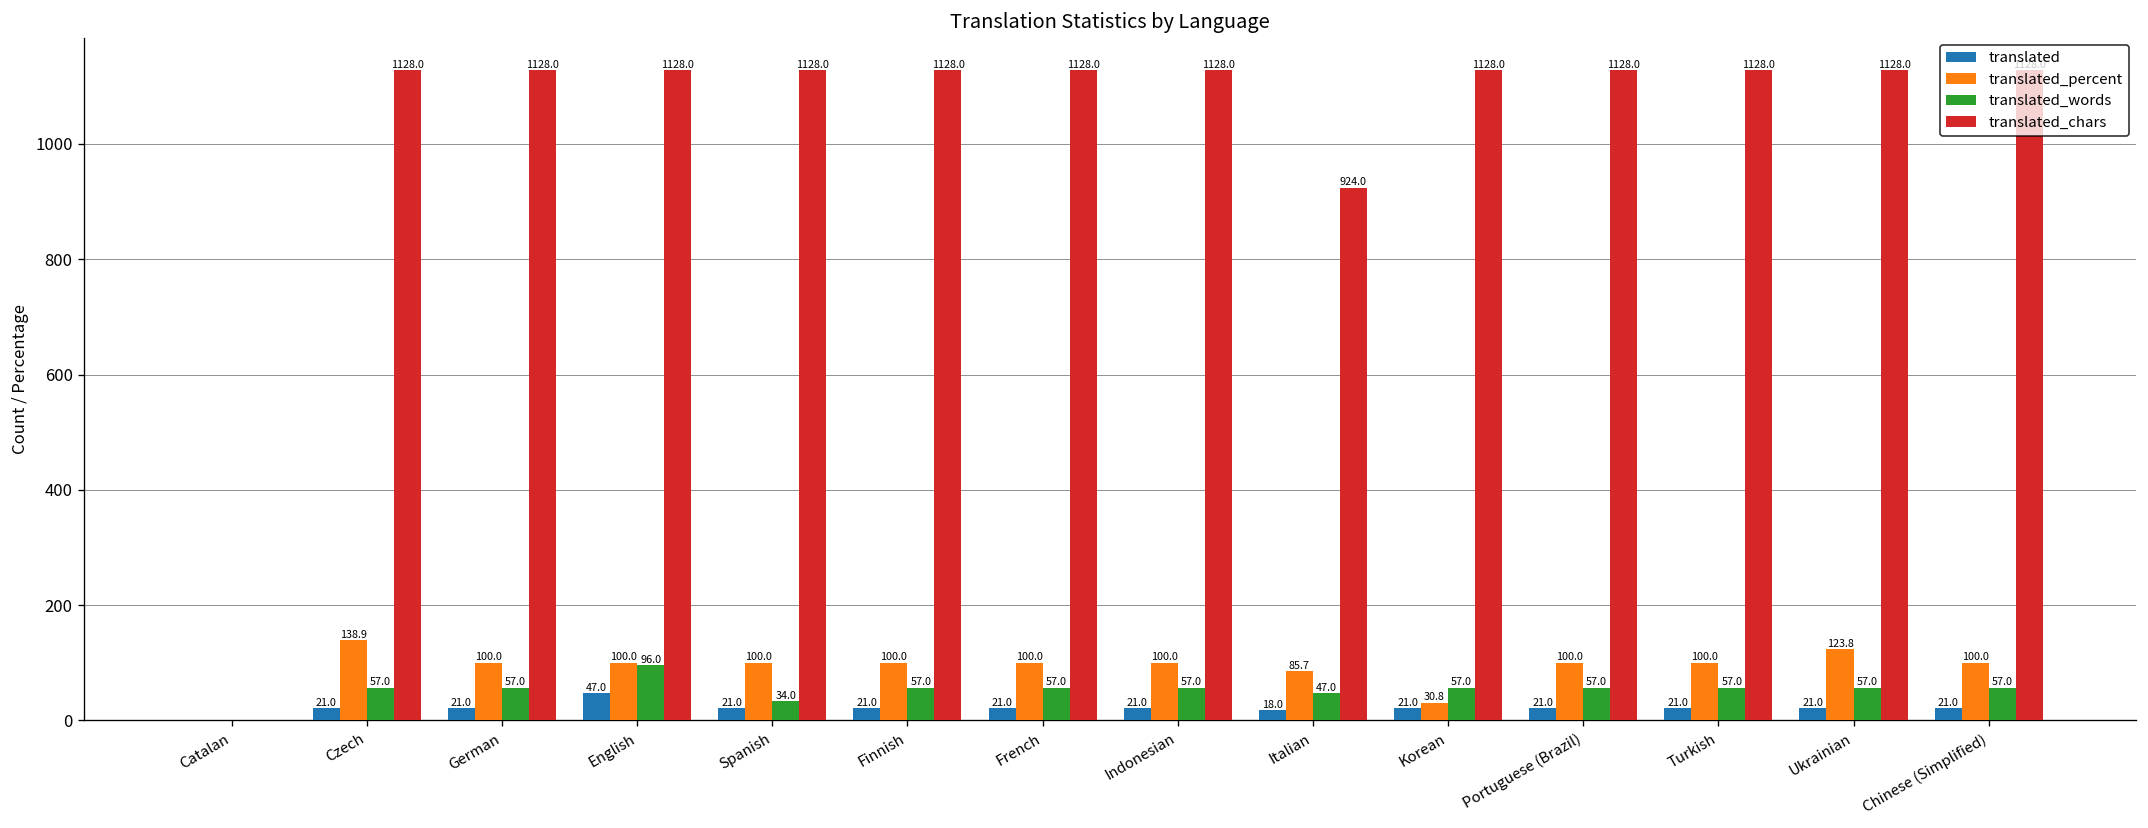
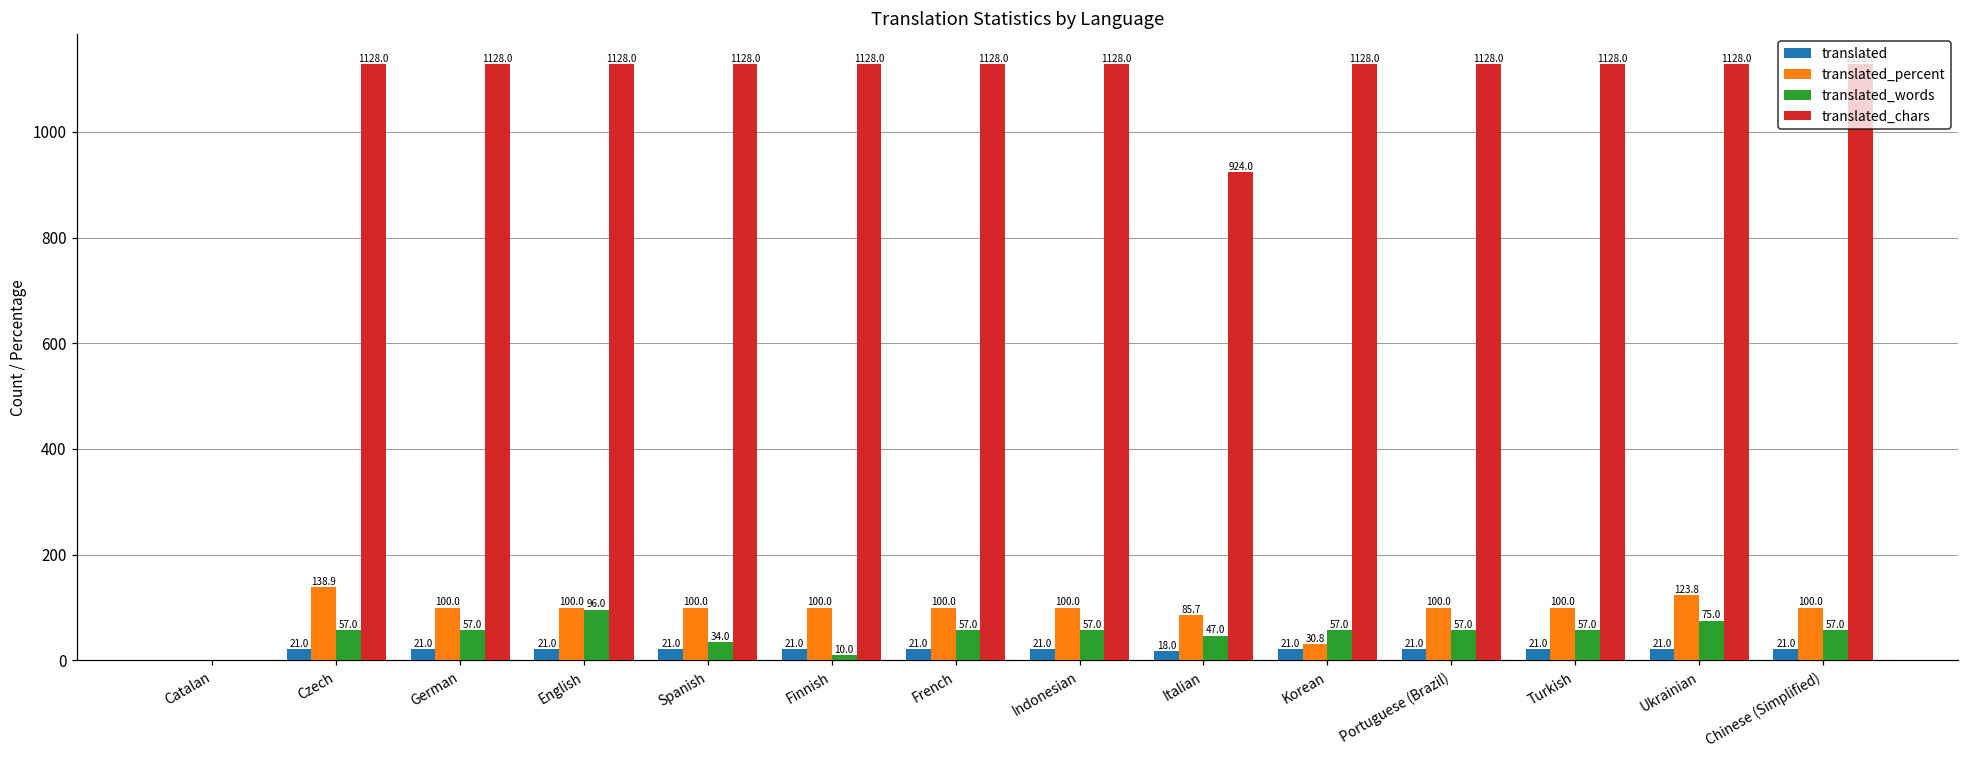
translated, English: 47.0 -> 21.0
translated_words, Finnish: 57.0 -> 10.0
translated_words, Ukrainian: 57.0 -> 75.0
